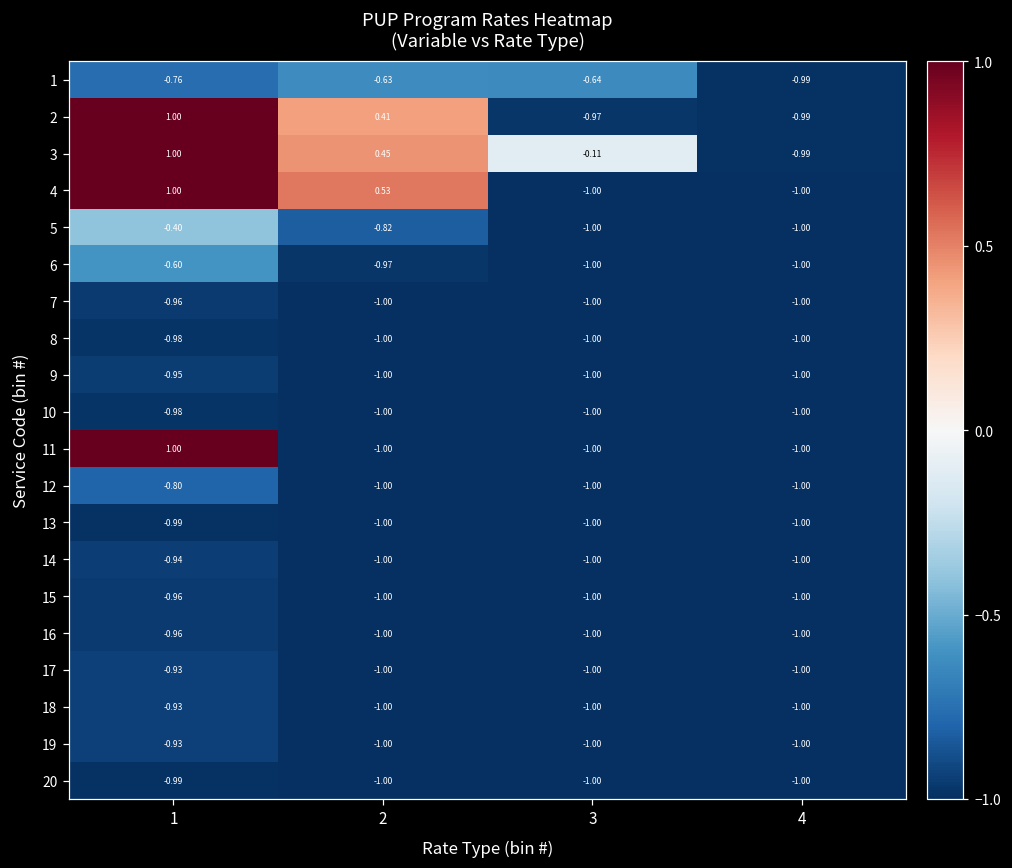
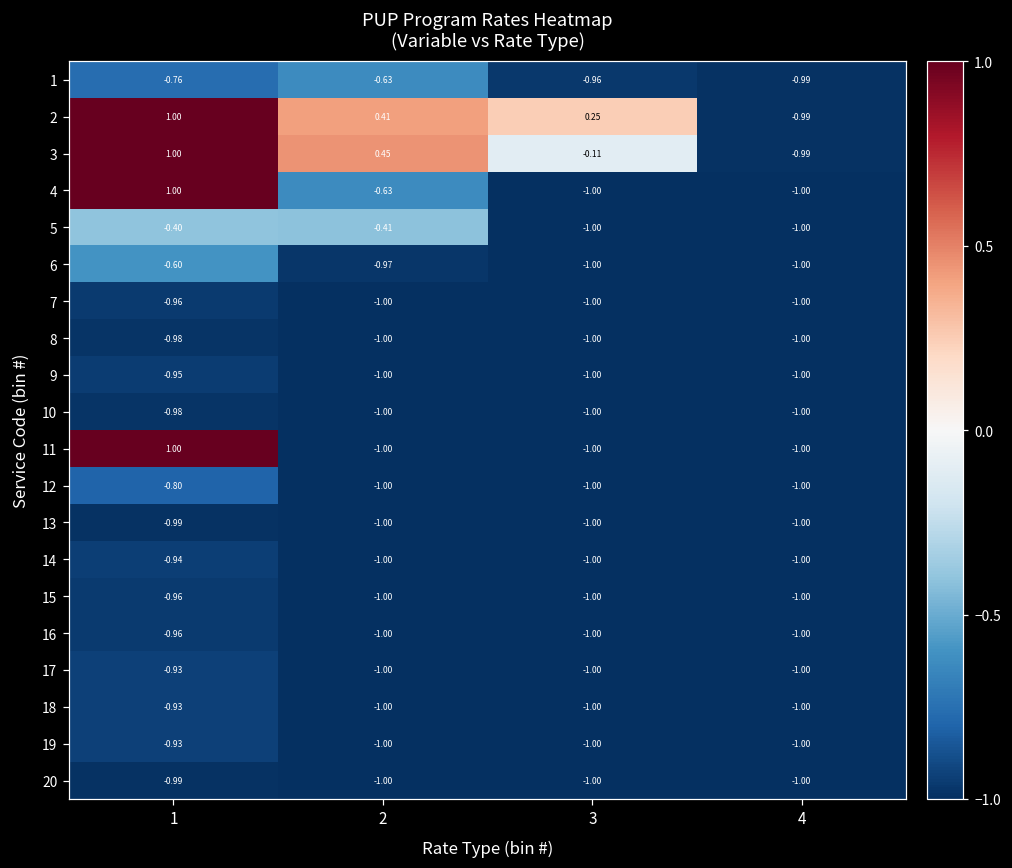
1, 3: -0.64 -> -0.96
2, 3: -0.97 -> 0.25
4, 2: 0.53 -> -0.63
5, 2: -0.82 -> -0.41
